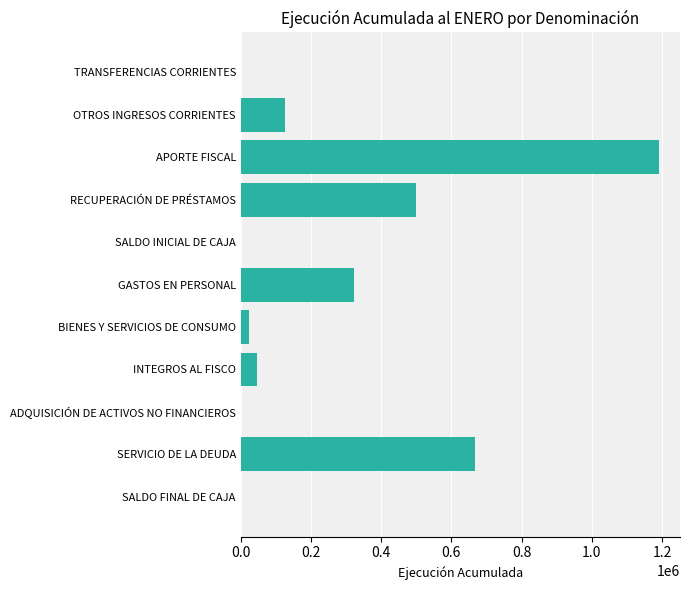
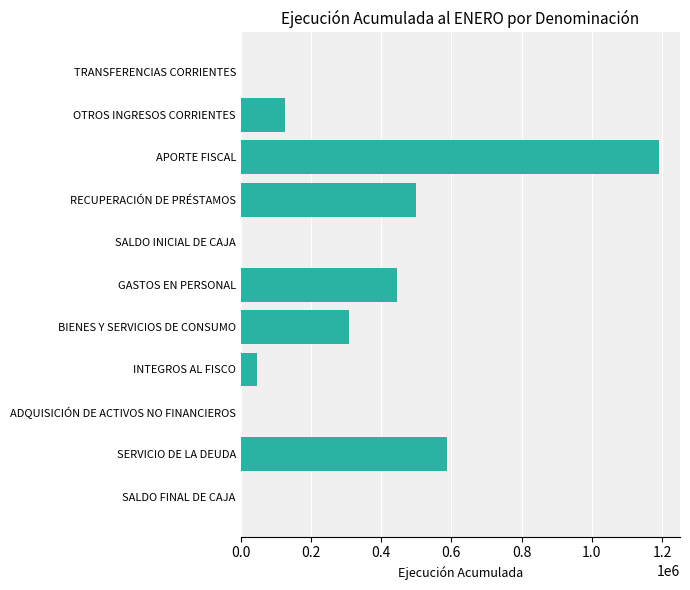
GASTOS EN PERSONAL: 320000 -> 450000
BIENES Y SERVICIOS DE CONSUMO: 20000 -> 310000
SERVICIO DE LA DEUDA: 670000 -> 590000
